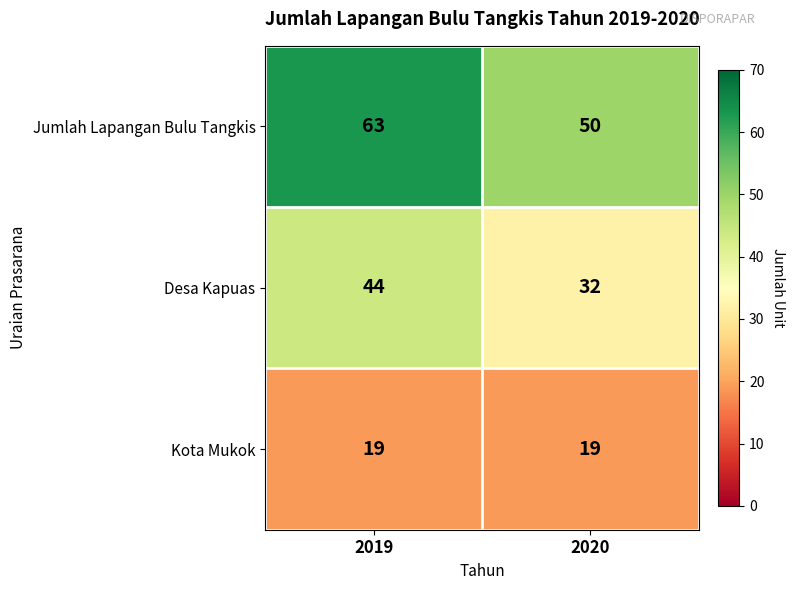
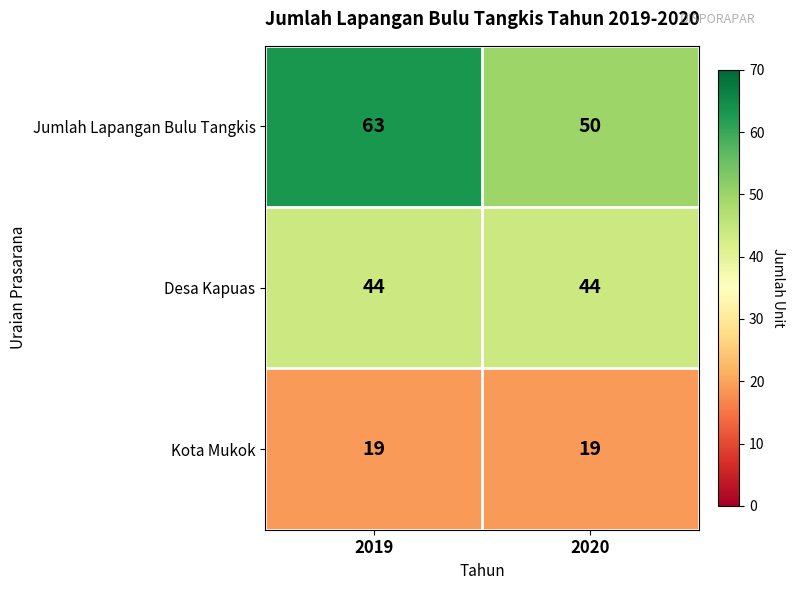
Desa Kapuas, 2020: 32 -> 44
